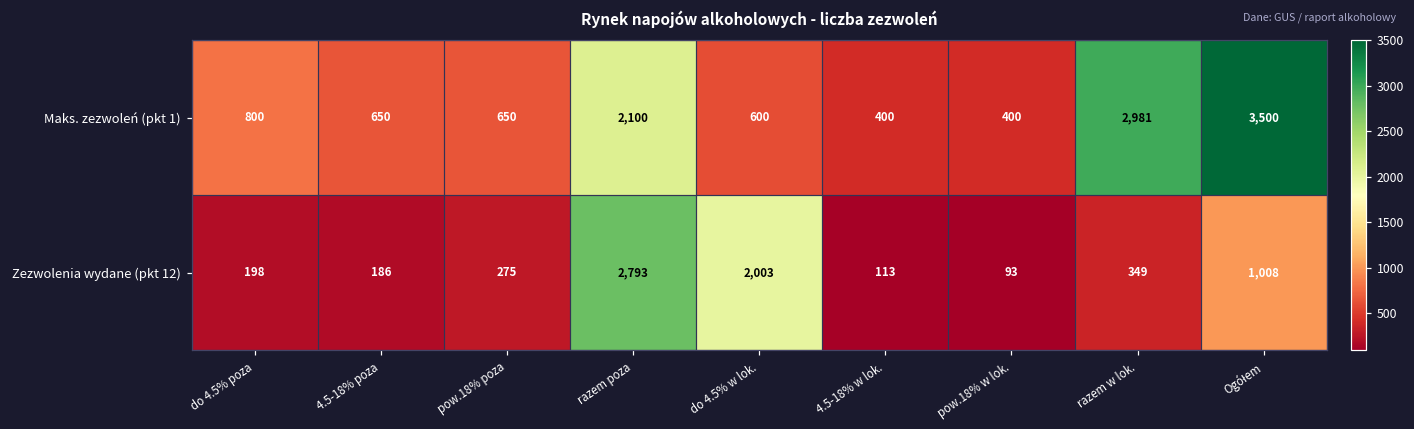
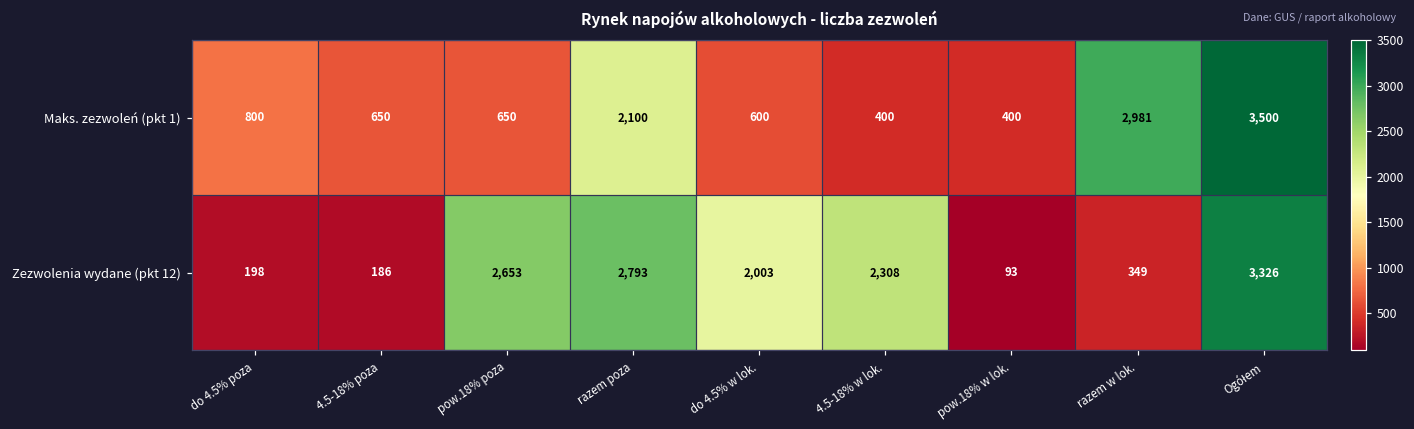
Zezwolenia wydane (pkt 12), pow.18% poza: 275 -> 2,653
Zezwolenia wydane (pkt 12), 4.5-18% w lok.: 113 -> 2,308
Zezwolenia wydane (pkt 12), Ogółem: 1,008 -> 3,326
